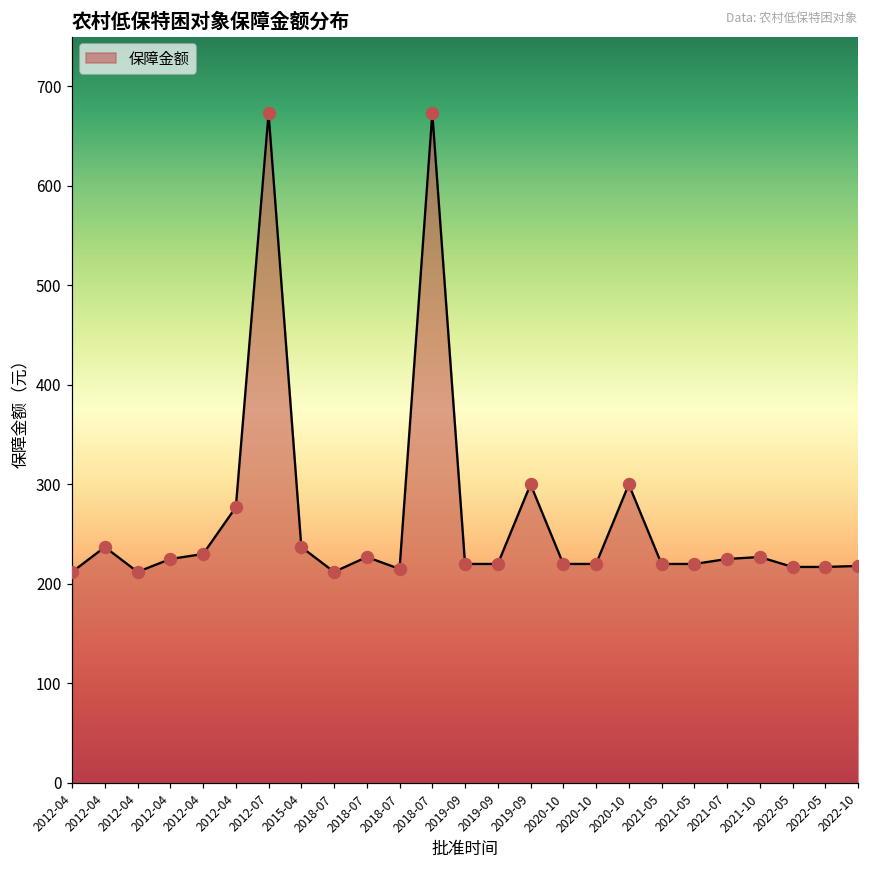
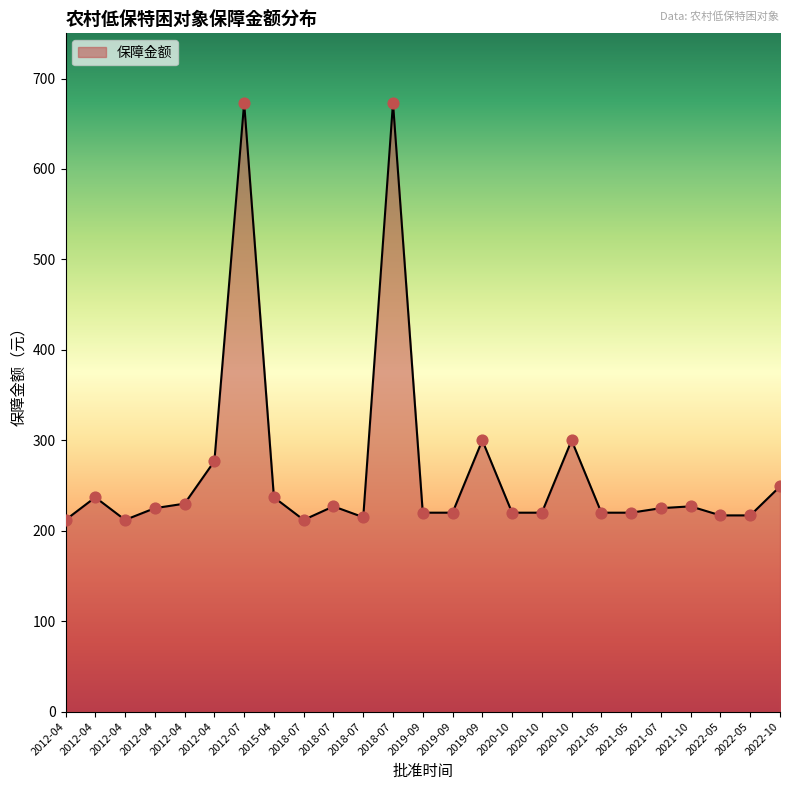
2022-10: 220 -> 250
